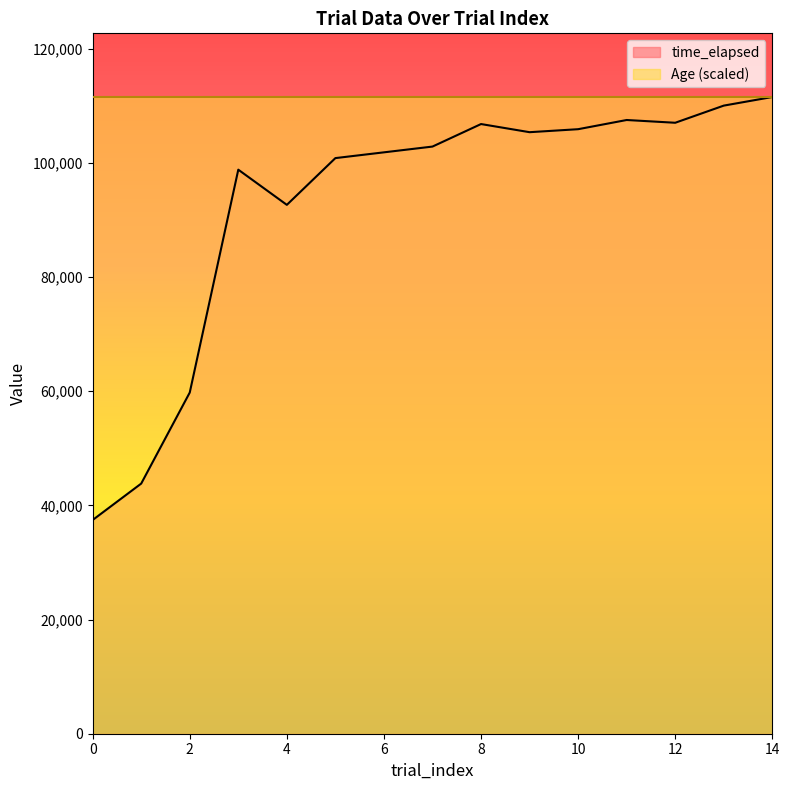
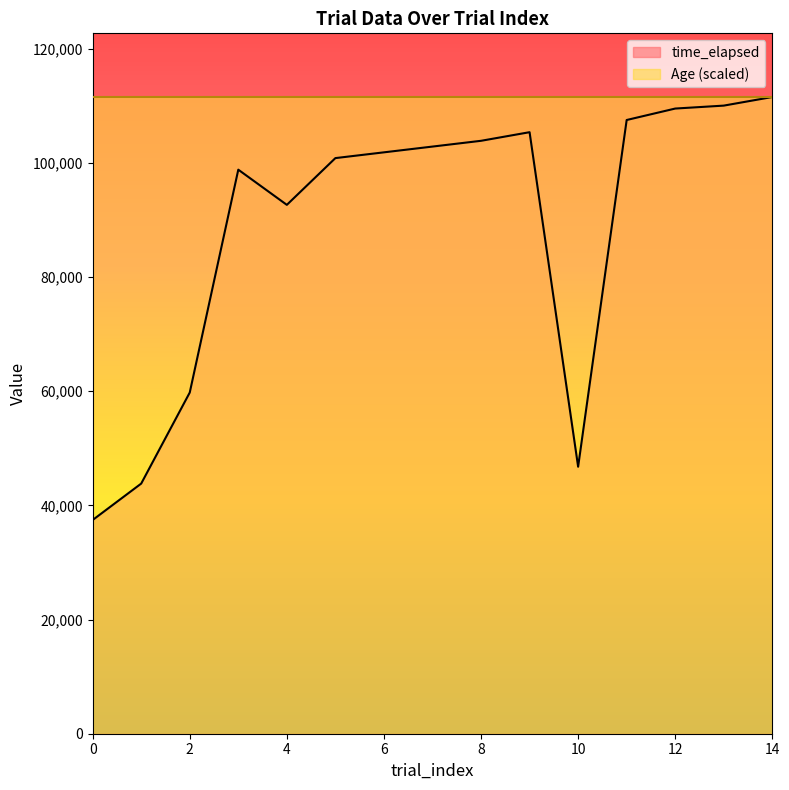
time_elapsed, 8: 107,000 -> 104,000
time_elapsed, 10: 106,000 -> 47,000
time_elapsed, 12: 107,000 -> 110,000
